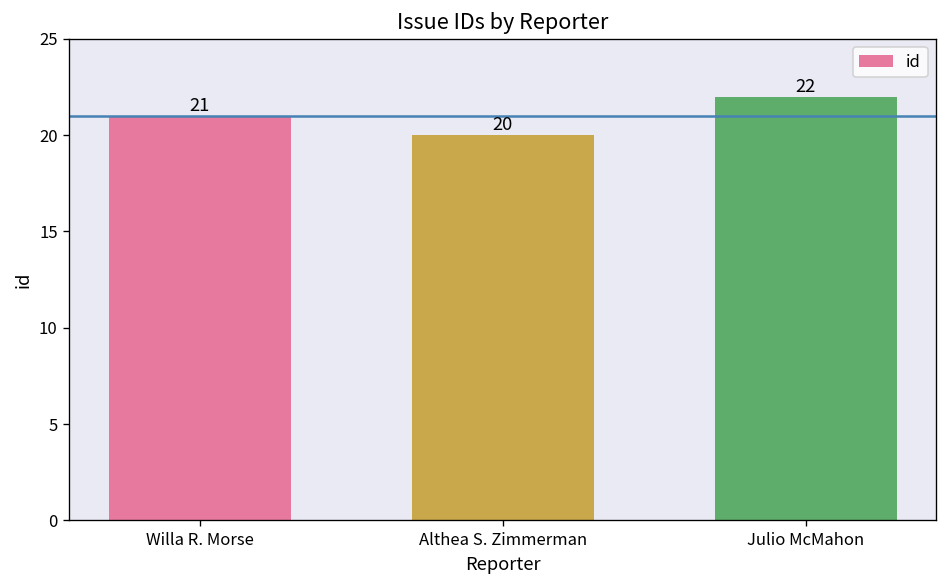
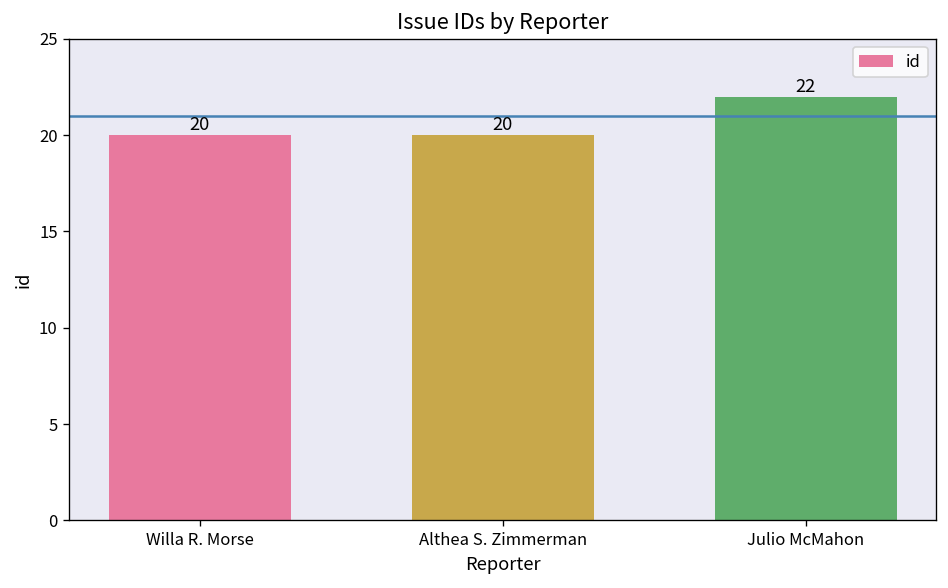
Willa R. Morse: 21 -> 20
